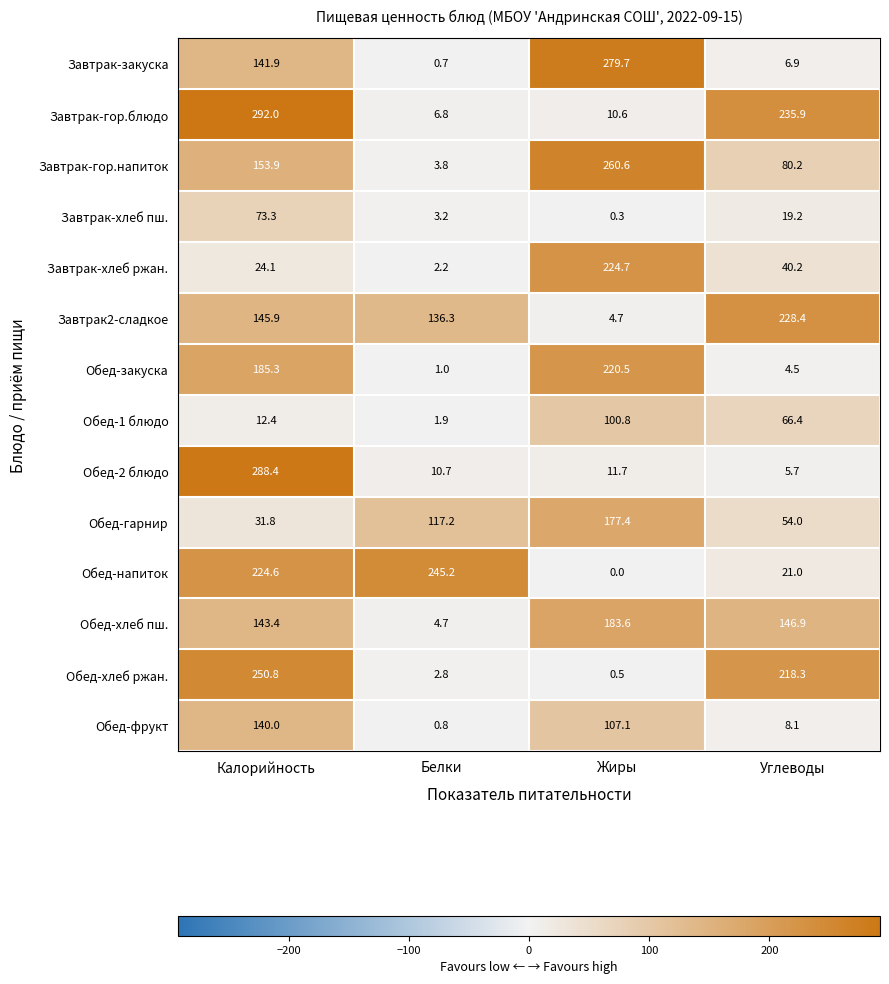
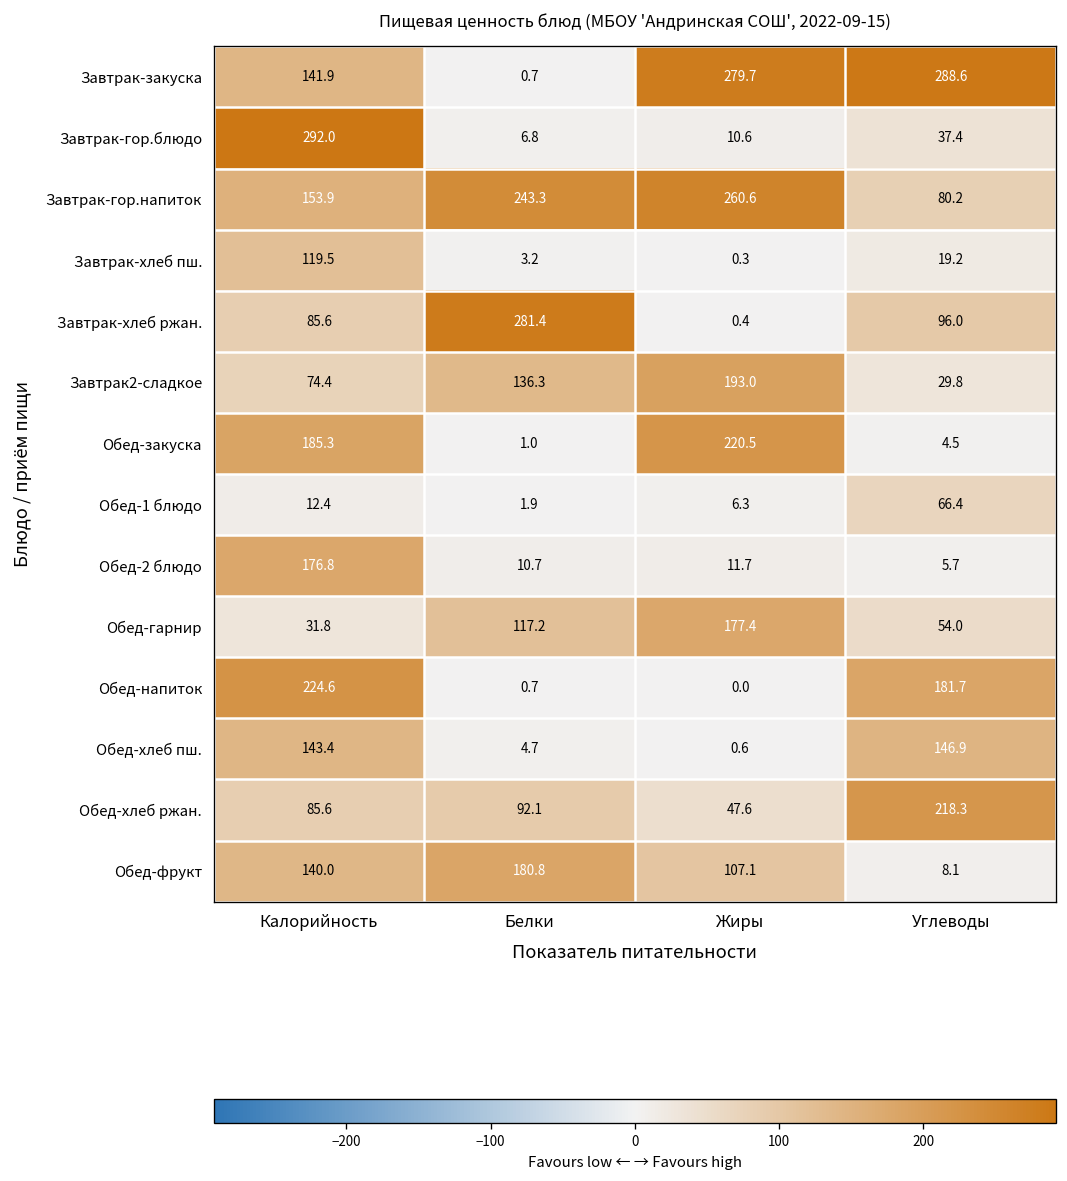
Завтрак-закуска, Углеводы: 6.9 -> 288.6
Завтрак-гор.блюдо, Углеводы: 235.9 -> 37.4
Завтрак-гор.напиток, Белки: 3.8 -> 243.3
Завтрак-хлеб пш., Калорийность: 73.3 -> 119.5
Завтрак-хлеб ржан., Калорийность: 24.1 -> 85.6
Завтрак-хлеб ржан., Белки: 2.2 -> 281.4
Завтрак-хлеб ржан., Жиры: 224.7 -> 0.4
Завтрак-хлеб ржан., Углеводы: 40.2 -> 96.0
Завтрак2-сладкое, Калорийность: 145.9 -> 74.4
Завтрак2-сладкое, Жиры: 4.7 -> 193.0
Завтрак2-сладкое, Углеводы: 228.4 -> 29.8
Обед-1 блюдо, Жиры: 100.8 -> 6.3
Обед-2 блюдо, Калорийность: 288.4 -> 176.8
Обед-напиток, Белки: 245.2 -> 0.7
Обед-напиток, Углеводы: 21.0 -> 181.7
Обед-хлеб пш., Жиры: 183.6 -> 0.6
Обед-хлеб ржан., Калорийность: 250.8 -> 85.6
Обед-хлеб ржан., Белки: 2.8 -> 92.1
Обед-хлеб ржан., Жиры: 0.5 -> 47.6
Обед-фрукт, Белки: 0.8 -> 180.8
